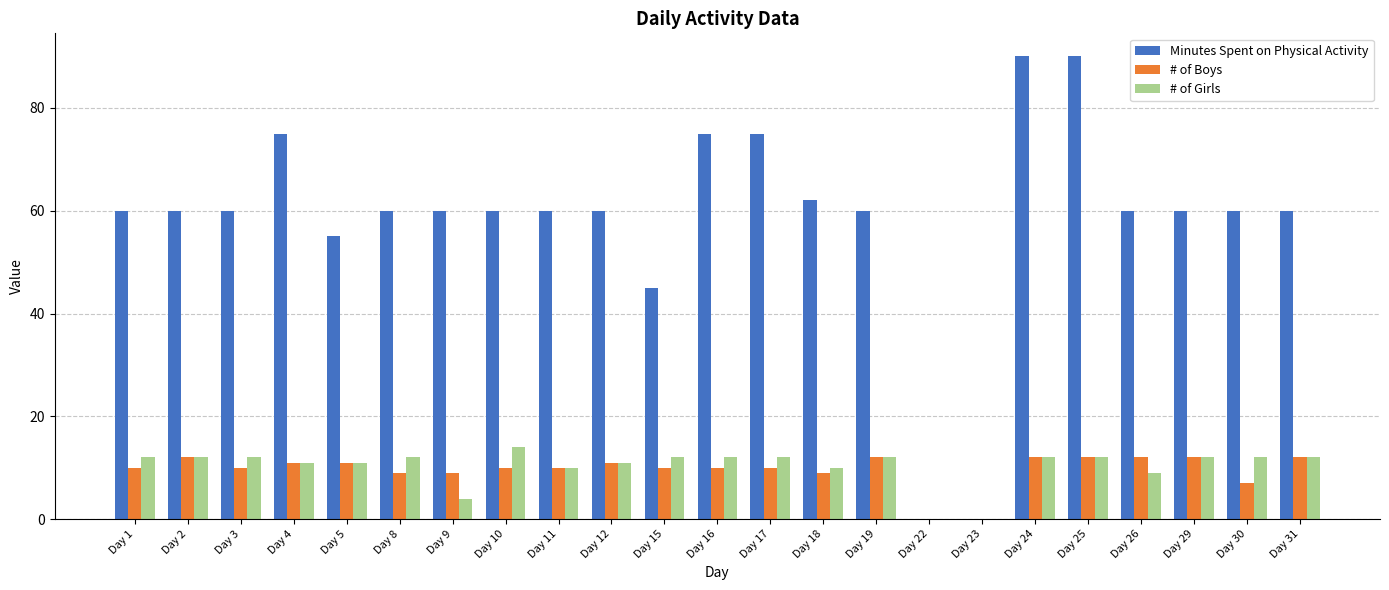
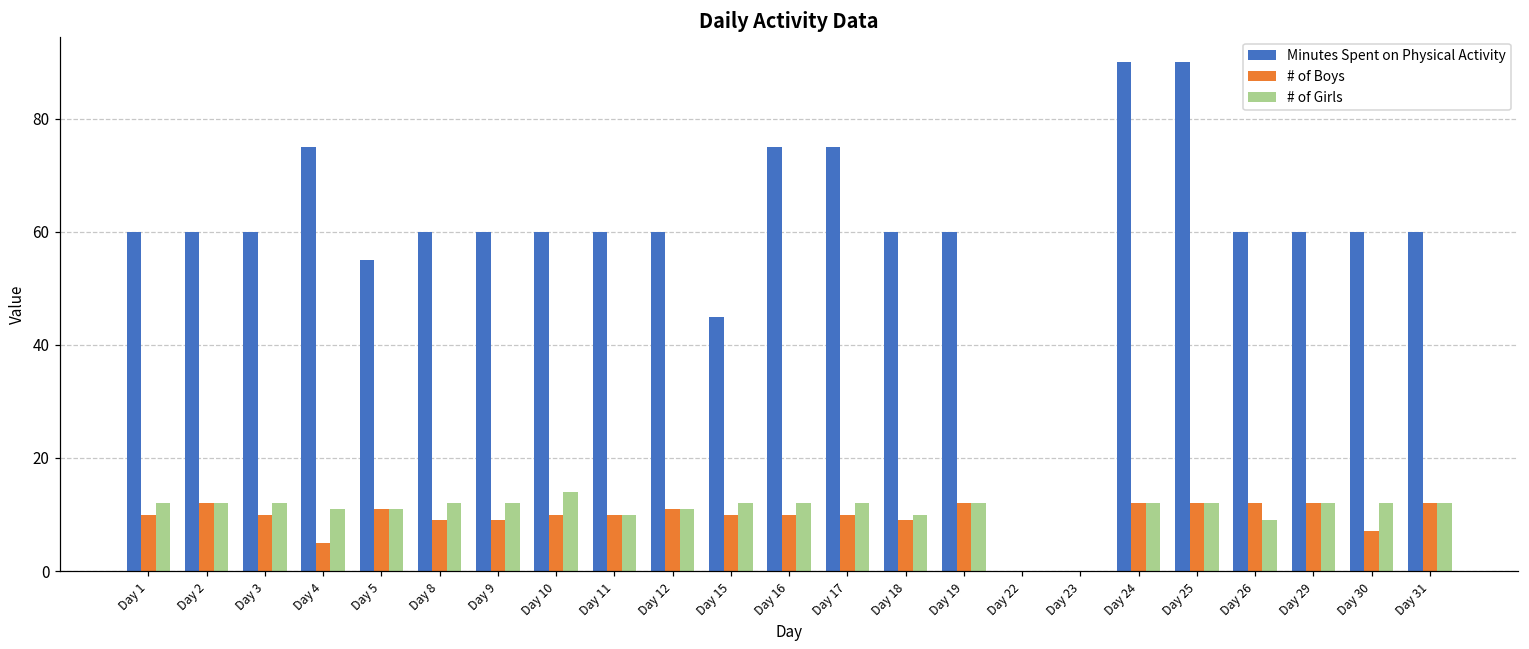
# of Boys, Day 4: 11 -> 5
# of Girls, Day 9: 4 -> 12
Minutes Spent on Physical Activity, Day 18: 62 -> 60
